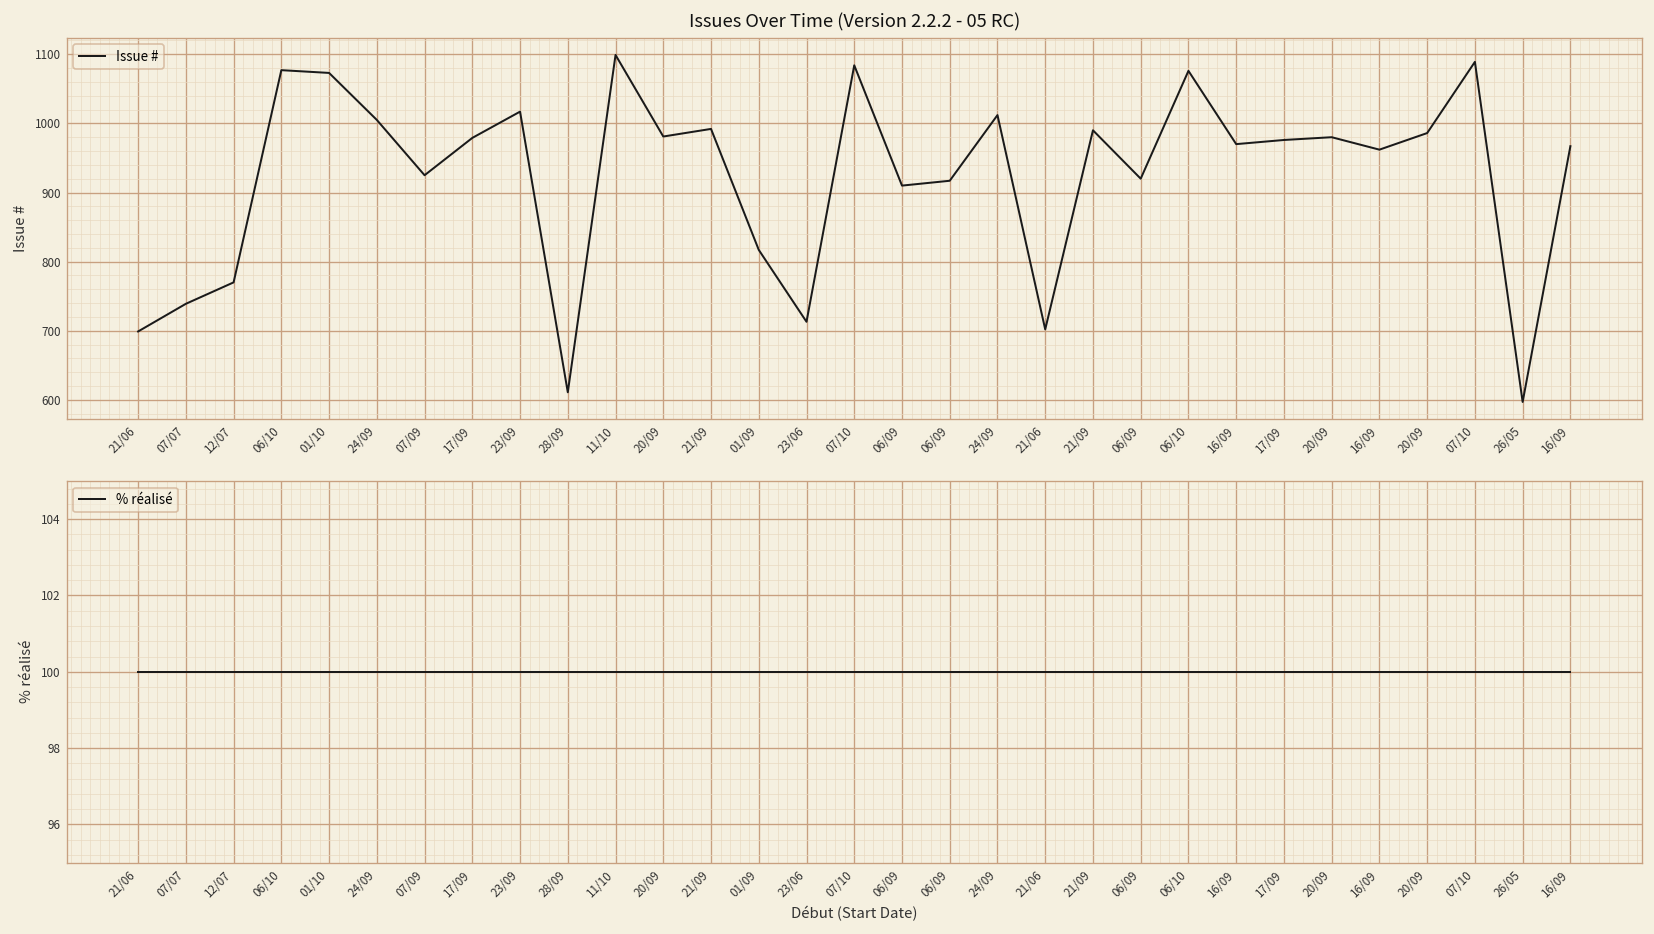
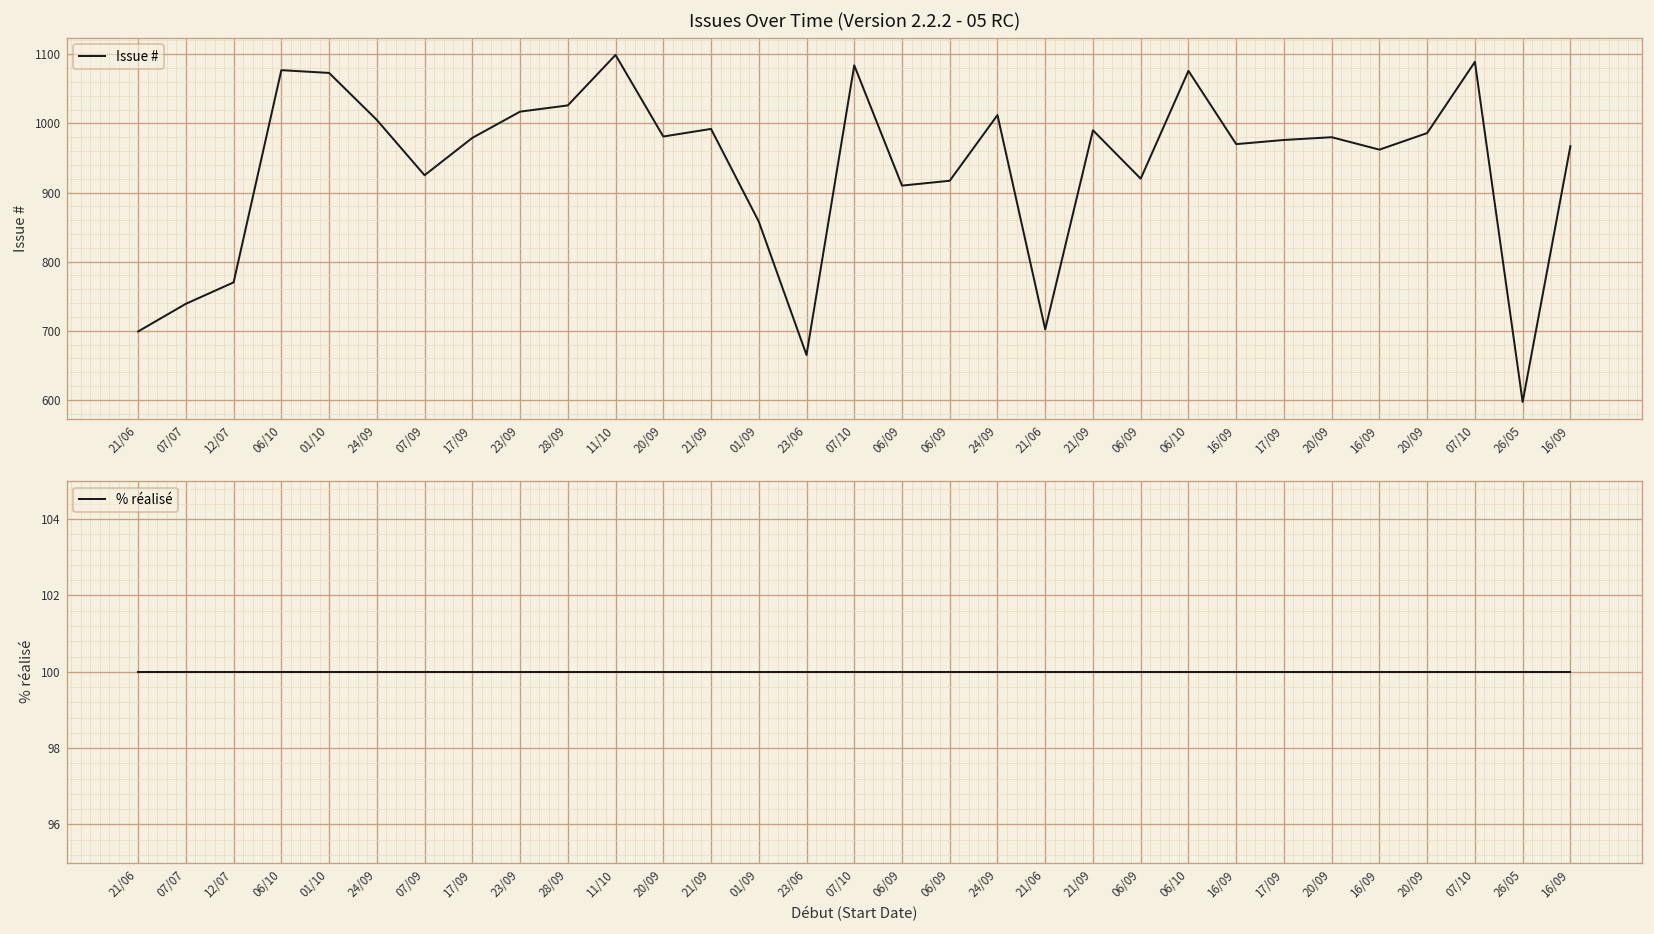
Issues Over Time (Version 2.2.2 - 05 RC), 28/09: 610 -> 1030
Issues Over Time (Version 2.2.2 - 05 RC), 01/09: 820 -> 860
Issues Over Time (Version 2.2.2 - 05 RC), 23/06: 710 -> 670
